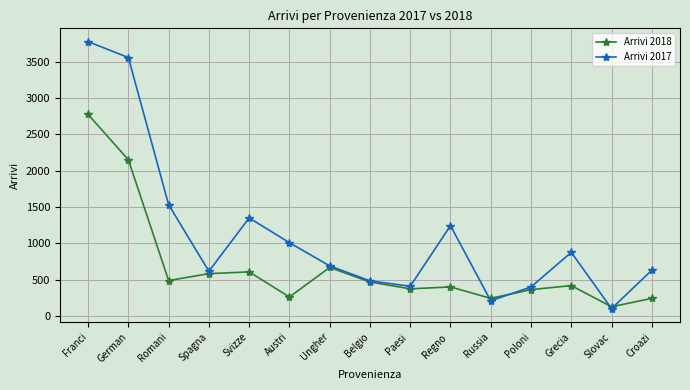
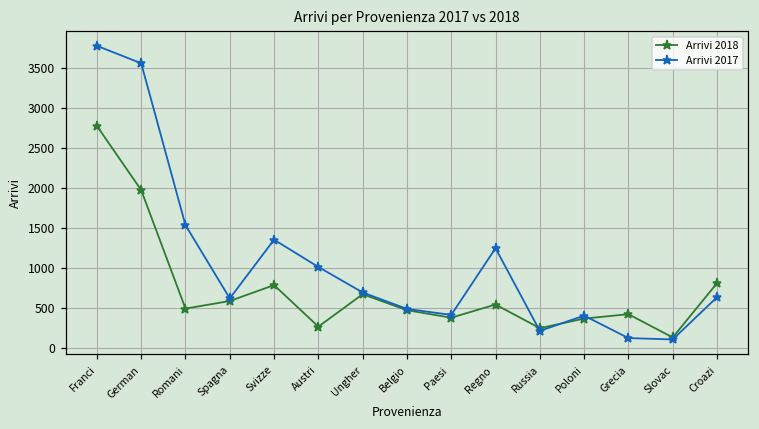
Arrivi 2018, German: 2200 -> 2000
Arrivi 2018, Svizze: 600 -> 800
Arrivi 2018, Regno: 400 -> 500
Arrivi 2017, Grecia: 900 -> 100
Arrivi 2018, Croazi: 200 -> 800
